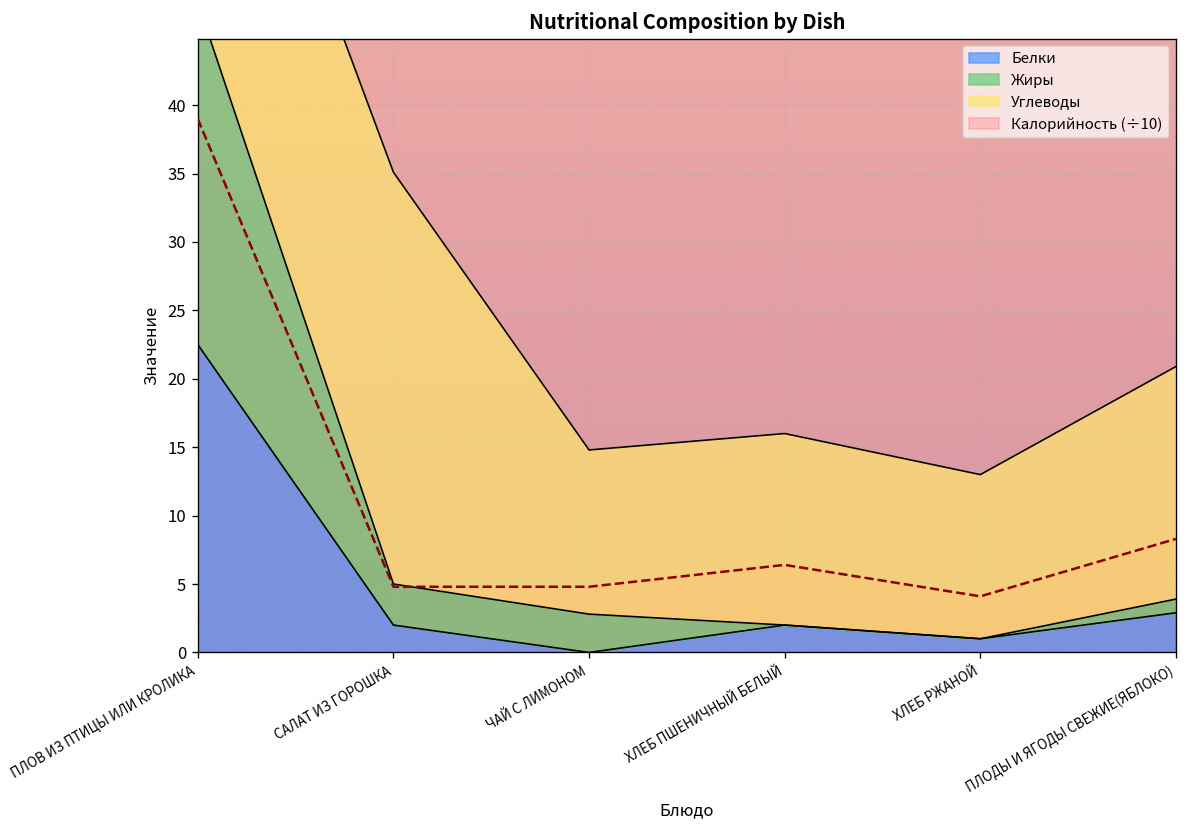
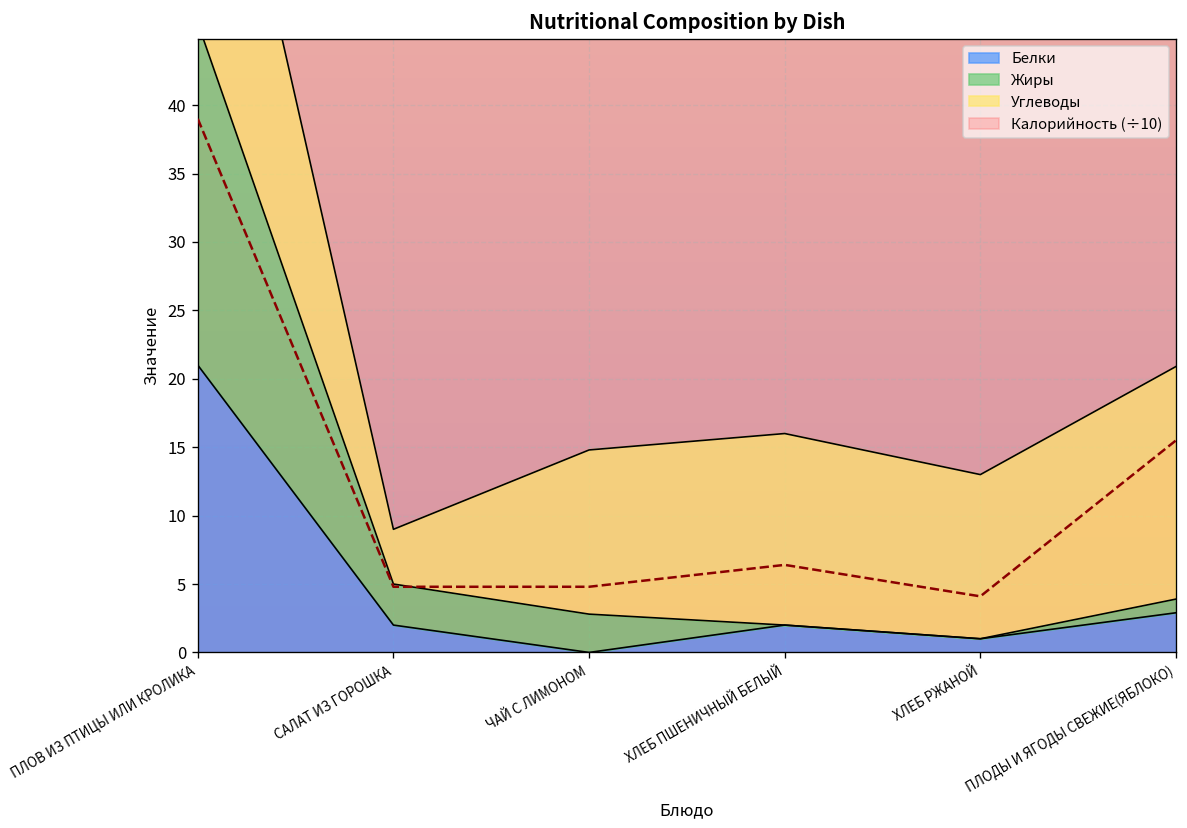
Белки, ПЛОВ ИЗ ПТИЦЫ ИЛИ КРОЛИКА: 22.5 -> 21.0
Углеводы, САЛАТ ИЗ ГОРОШКА: 30.1 -> 4.0
Калорийность (÷10), ПЛОДЫ И ЯГОДЫ СВЕЖИЕ(ЯБЛОКО): 8.3 -> 15.5
